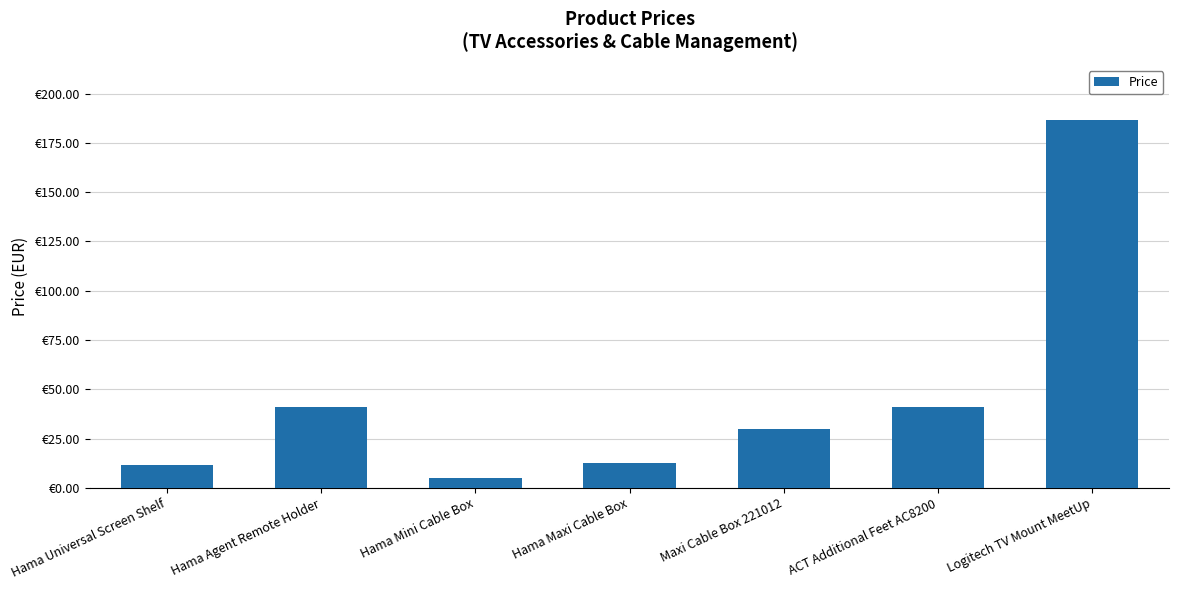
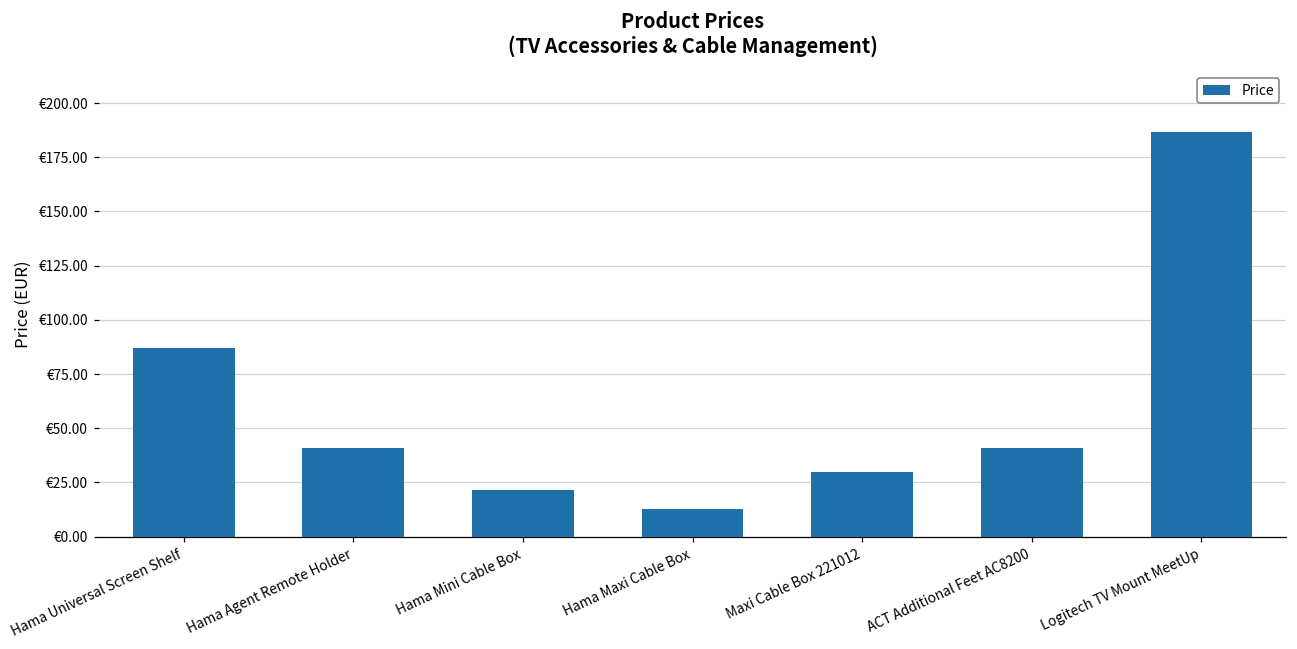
Hama Universal Screen Shelf: €12 -> €87
Hama Mini Cable Box: €5 -> €22
